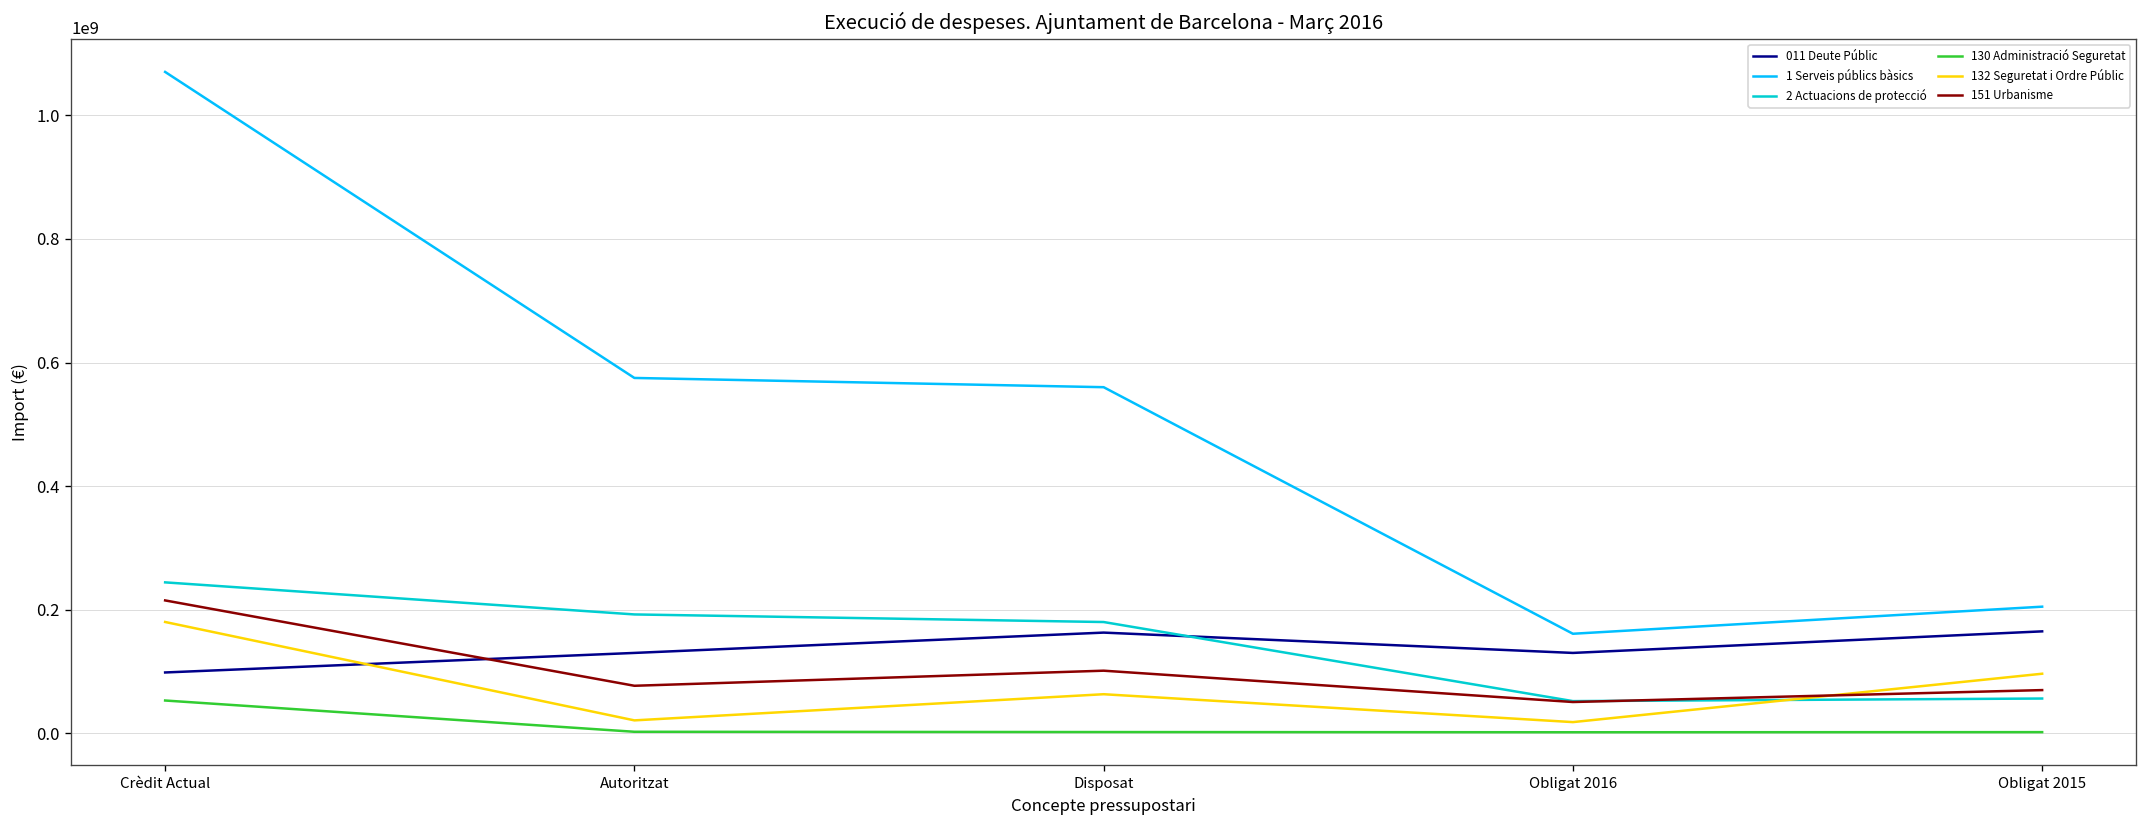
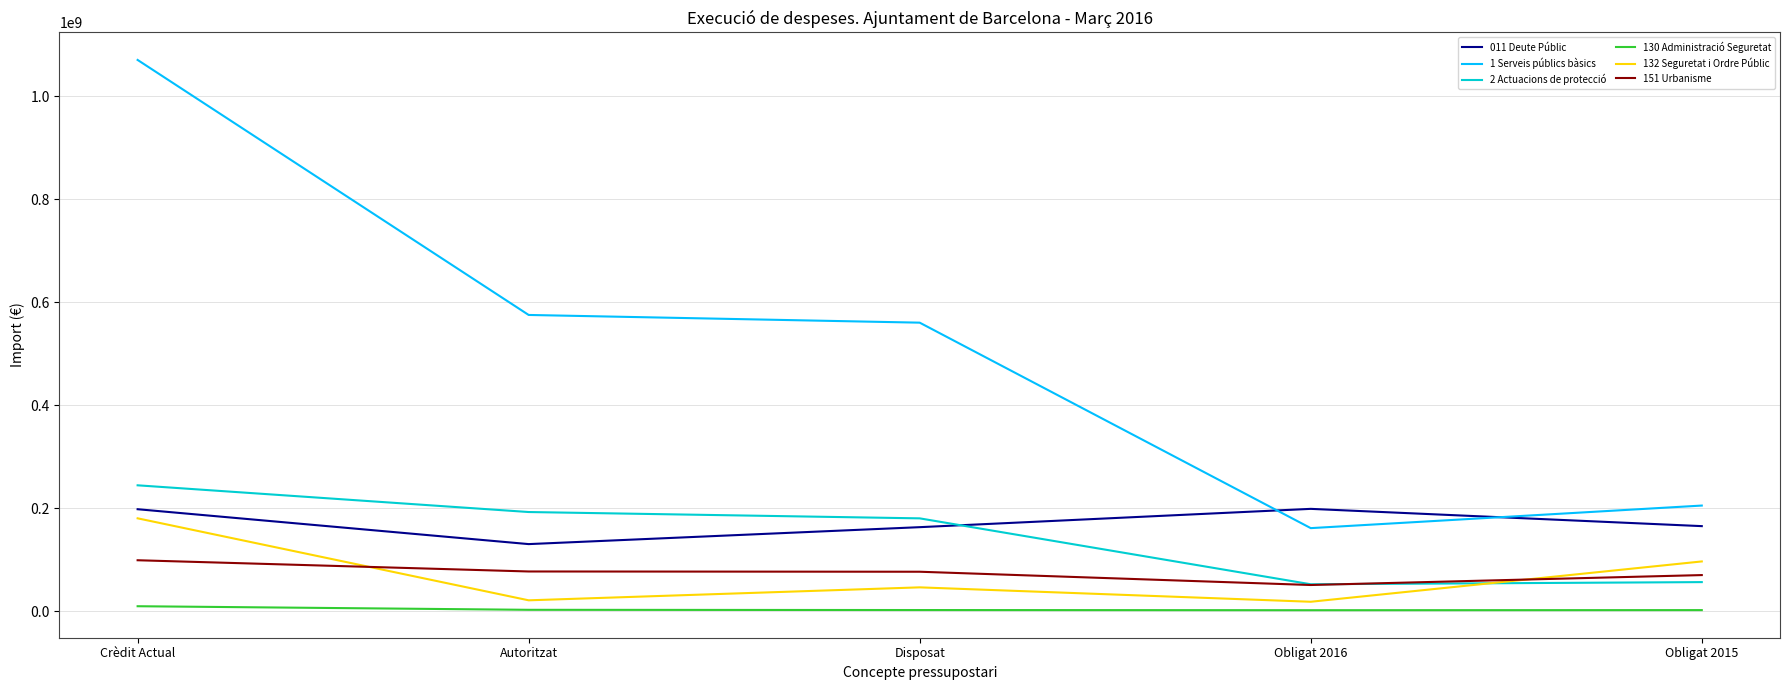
011 Deute Públic, Crèdit Actual: 100000000 -> 200000000
130 Administració Seguretat, Crèdit Actual: 50000000 -> 10000000
151 Urbanisme, Crèdit Actual: 220000000 -> 100000000
132 Seguretat i Ordre Públic, Disposat: 60000000 -> 50000000
151 Urbanisme, Disposat: 100000000 -> 80000000
011 Deute Públic, Obligat 2016: 130000000 -> 200000000
